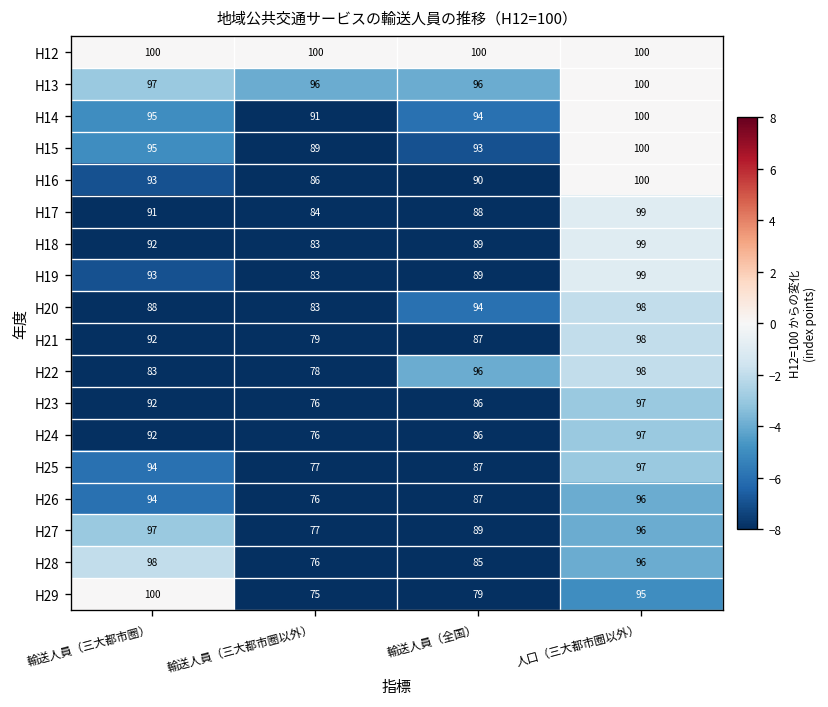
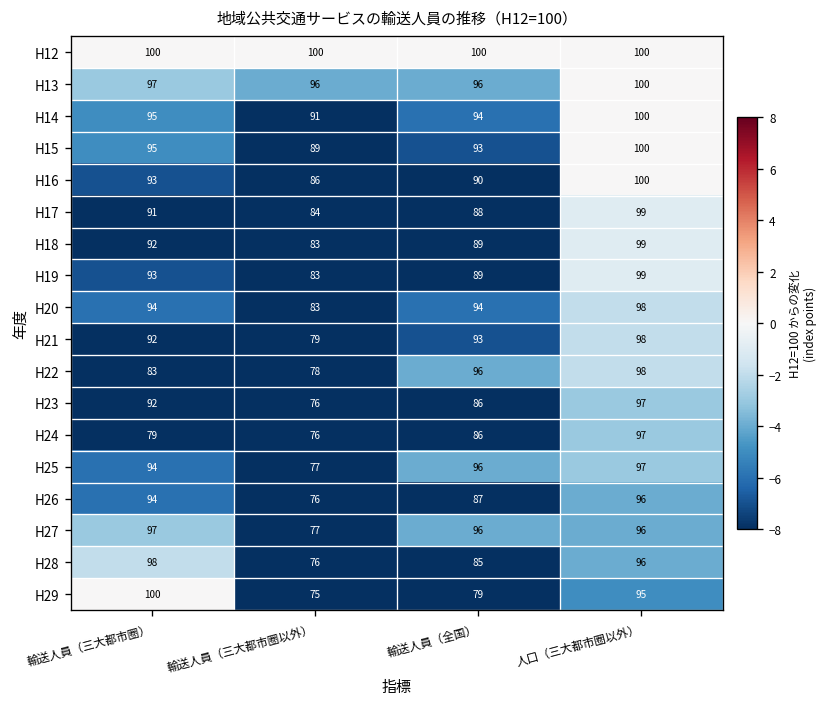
H20, 輸送人員（三大都市圈）: 88 -> 94
H21, 輸送人員（全国）: 87 -> 93
H24, 輸送人員（三大都市圈）: 92 -> 79
H25, 輸送人員（全国）: 87 -> 96
H27, 輸送人員（全国）: 89 -> 96
